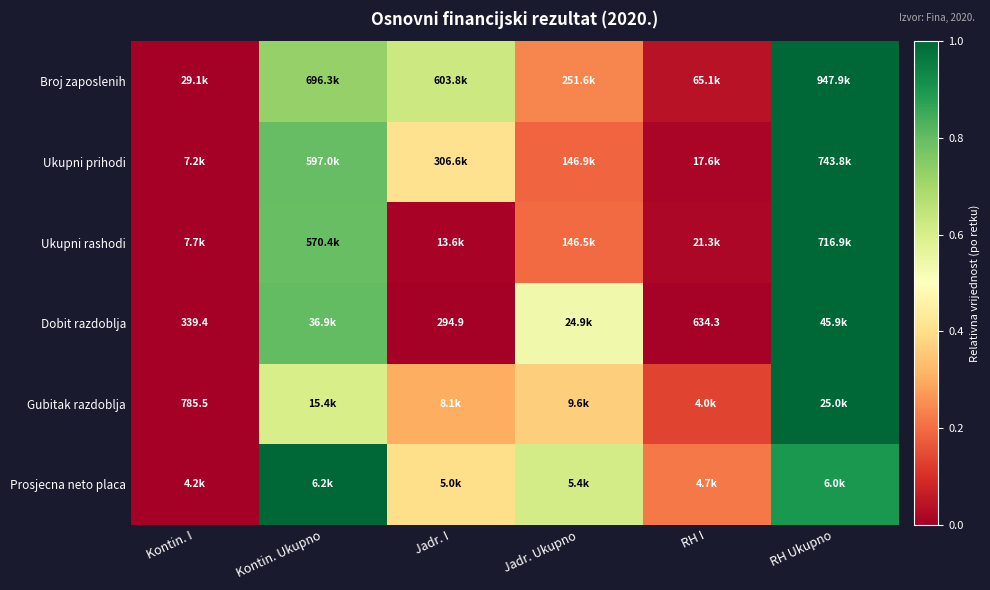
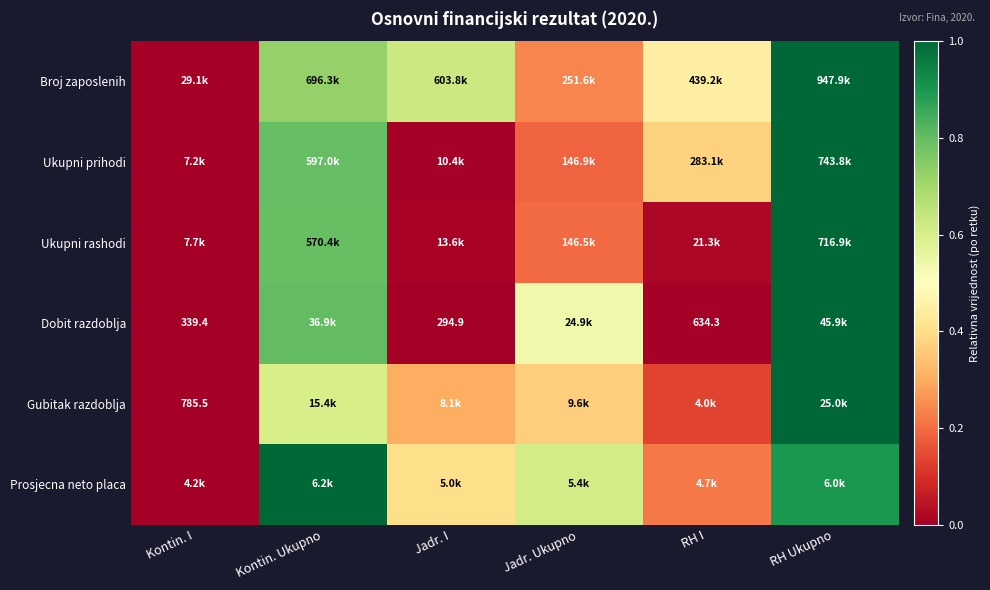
Broj zaposlenih, RH I: 65.1k -> 439.2k
Ukupni prihodi, Jadr. I: 306.6k -> 10.4k
Ukupni prihodi, RH I: 17.6k -> 283.1k
